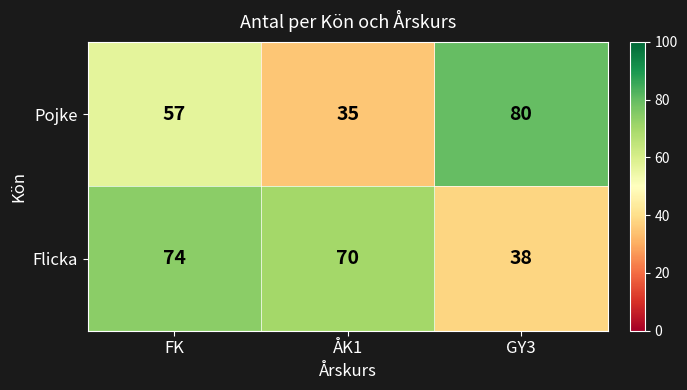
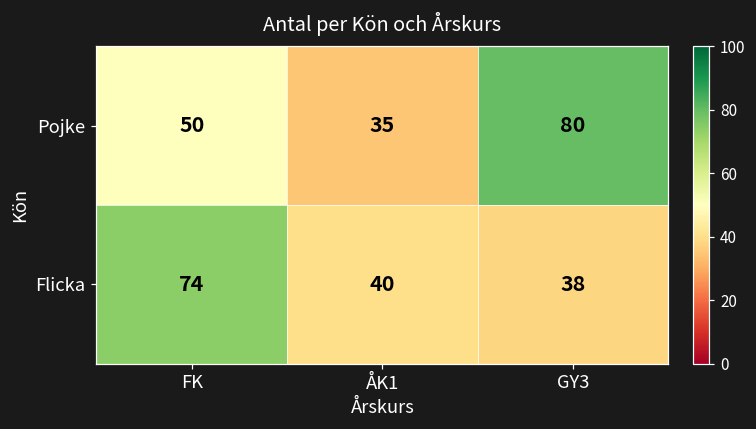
Pojke, FK: 57 -> 50
Flicka, ÅK1: 70 -> 40
